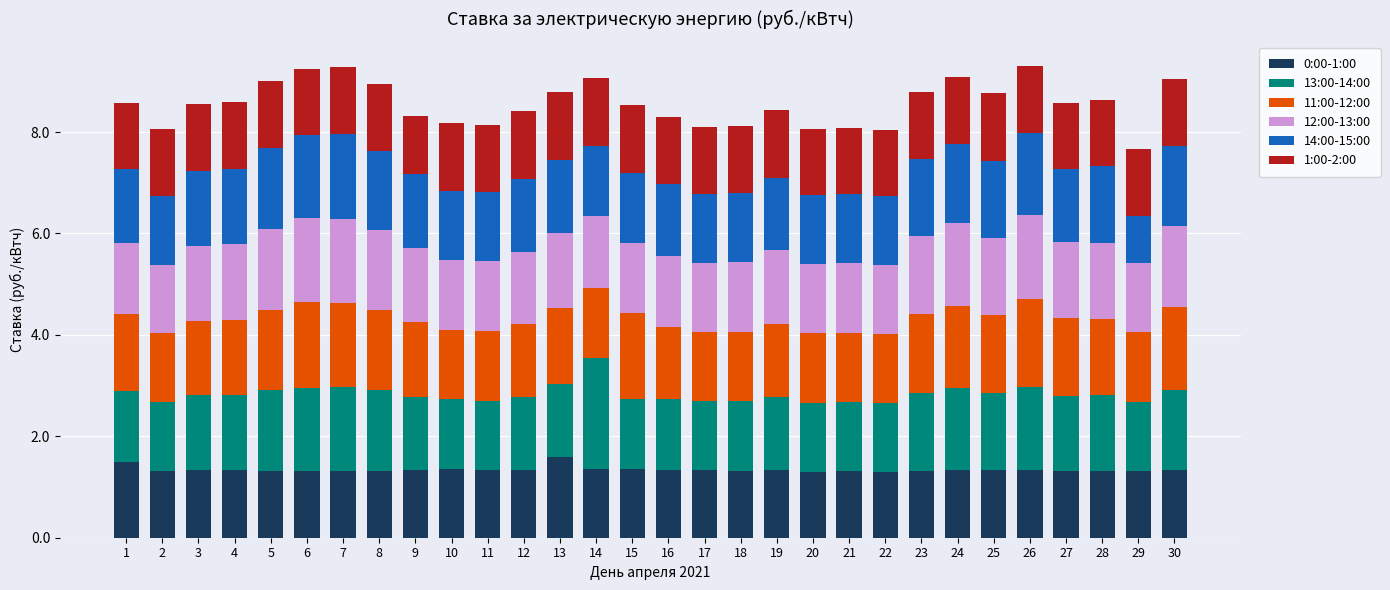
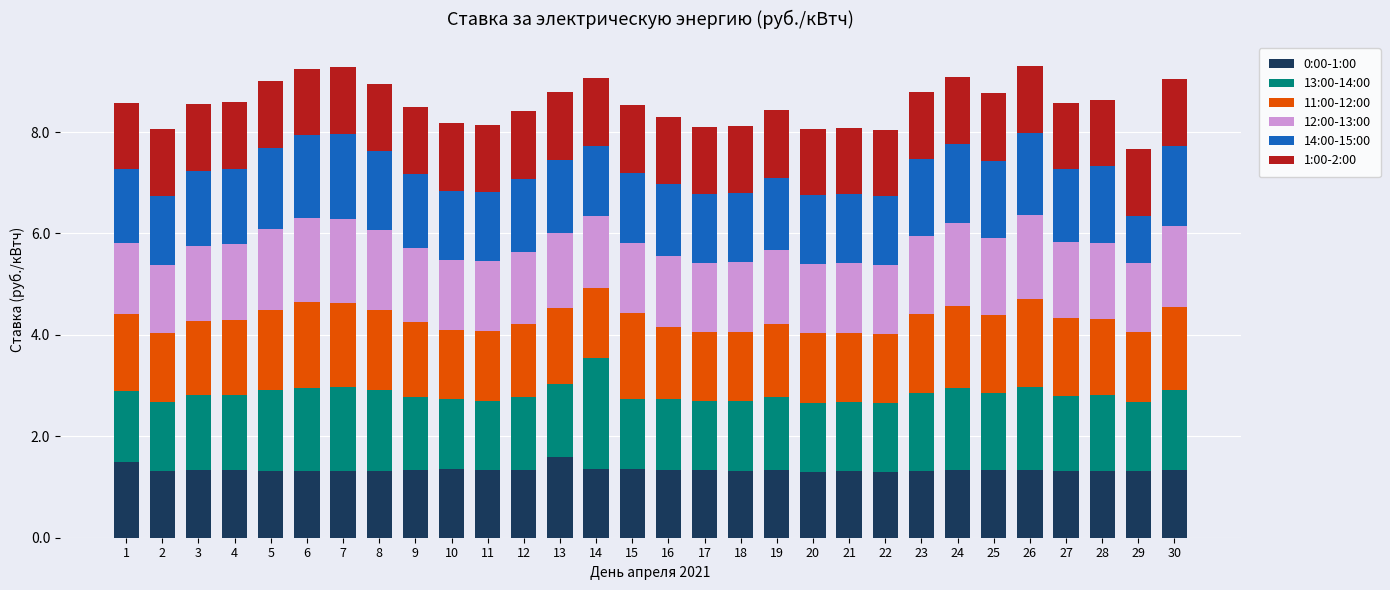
1:00-2:00, 9: 1.1 -> 1.3
